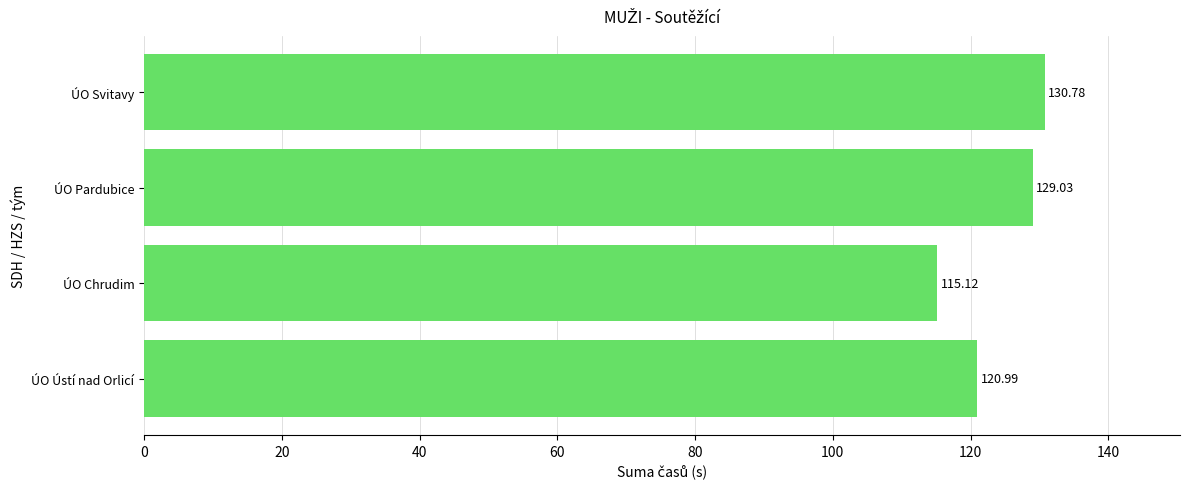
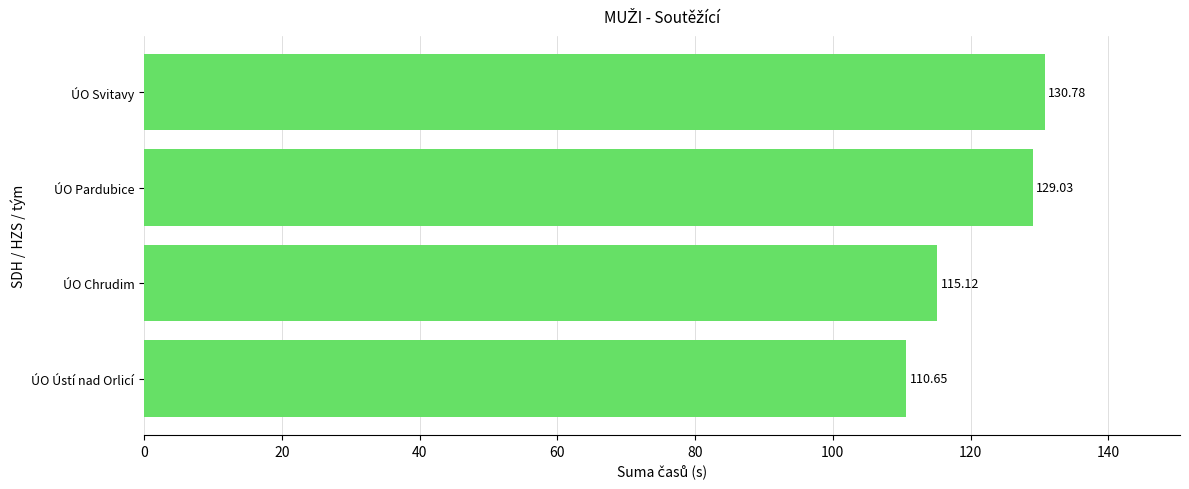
ÚO Ústí nad Orlicí: 120.99 -> 110.65
